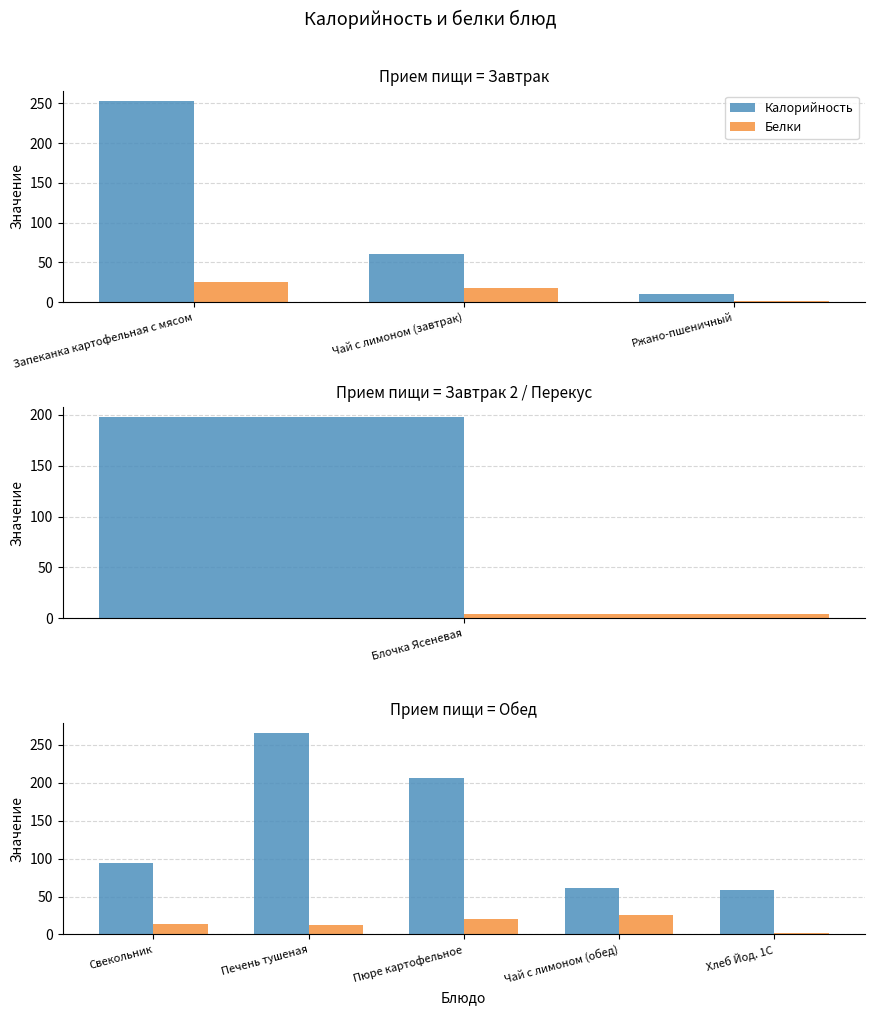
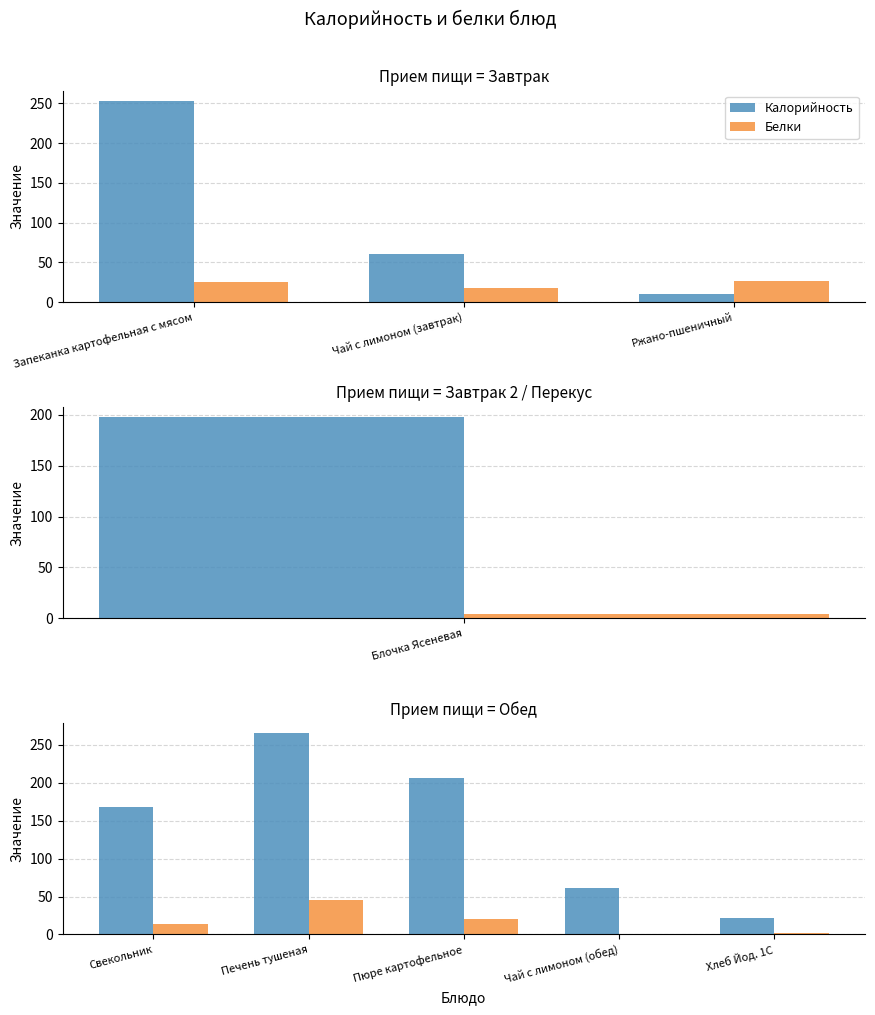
Прием пищи = Завтрак, Белки, Ржано-пшеничный: 0 -> 30
Прием пищи = Обед, Калорийность, Свекольник: 90 -> 170
Прием пищи = Обед, Белки, Печень тушеная: 10 -> 50
Прием пищи = Обед, Белки, Чай с лимоном (обед): 30 -> 0
Прием пищи = Обед, Калорийность, Хлеб Йод. 1С: 60 -> 20
